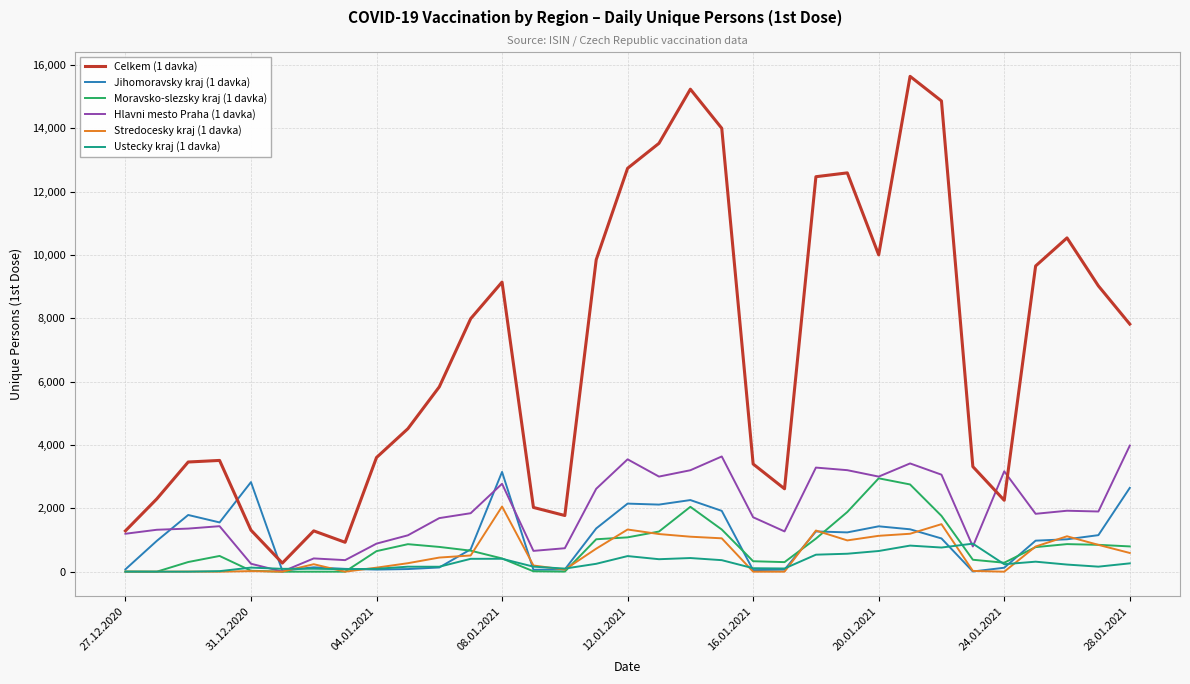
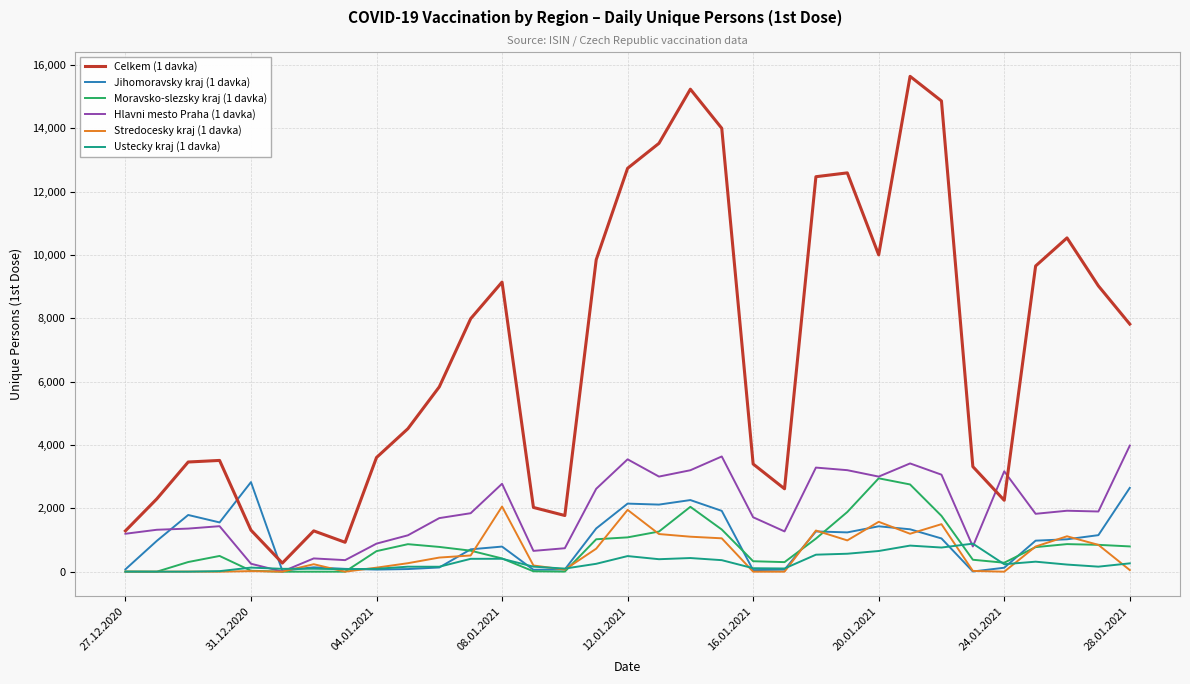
Jihomoravsky kraj (1 davka), 08.01.2021: 3,200 -> 800
Stredocesky kraj (1 davka), 12.01.2021: 1,300 -> 2,000
Stredocesky kraj (1 davka), 20.01.2021: 1,100 -> 1,600
Stredocesky kraj (1 davka), 28.01.2021: 600 -> 100
